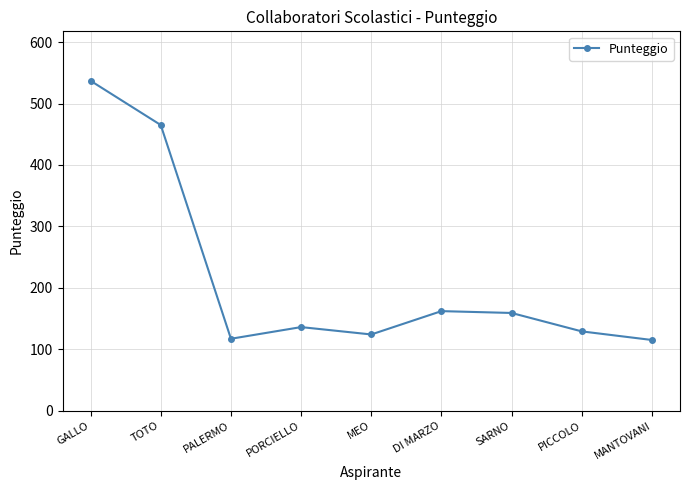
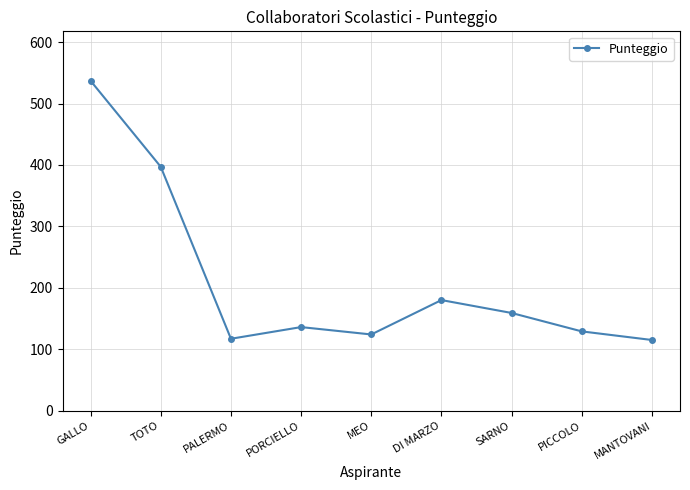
TOTO: 470 -> 400
DI MARZO: 160 -> 180
